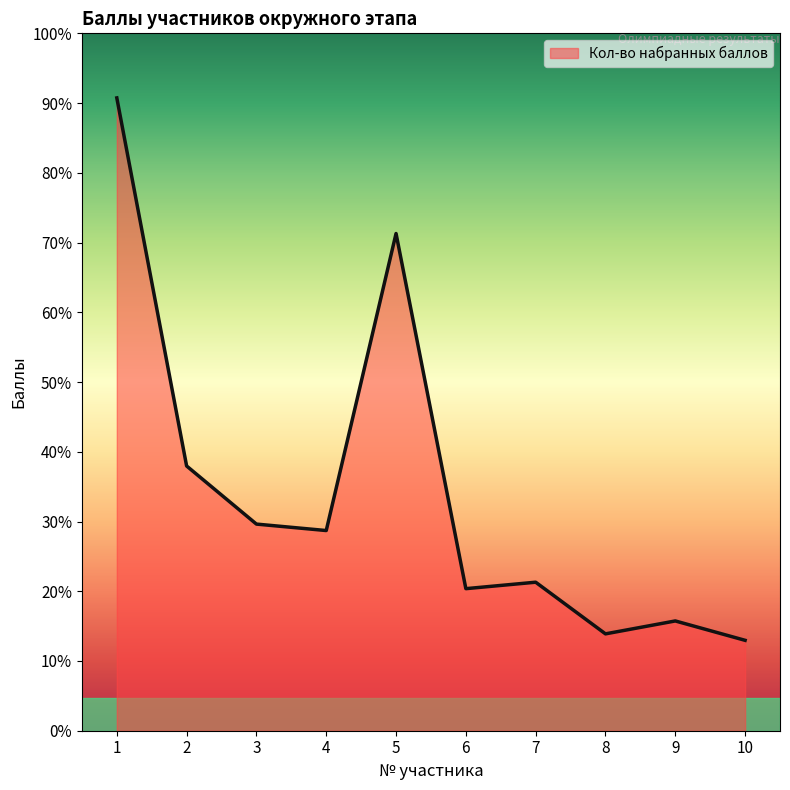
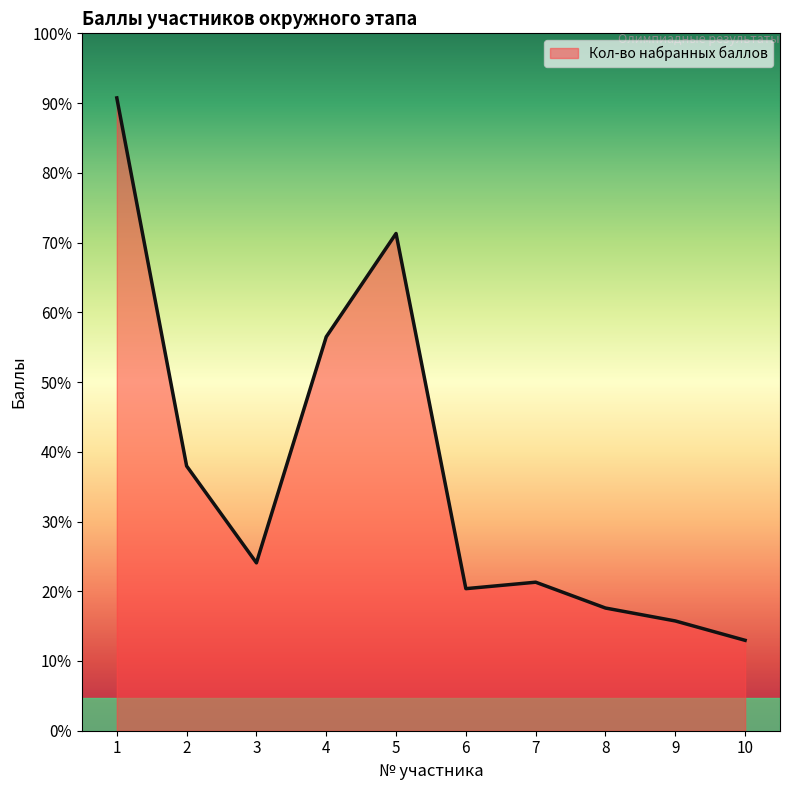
3: 30% -> 24%
4: 29% -> 56%
8: 14% -> 18%
